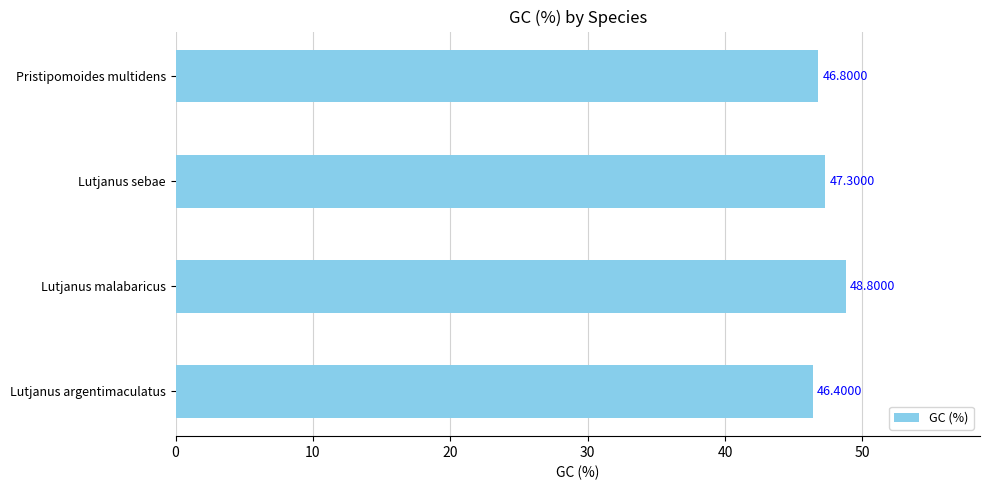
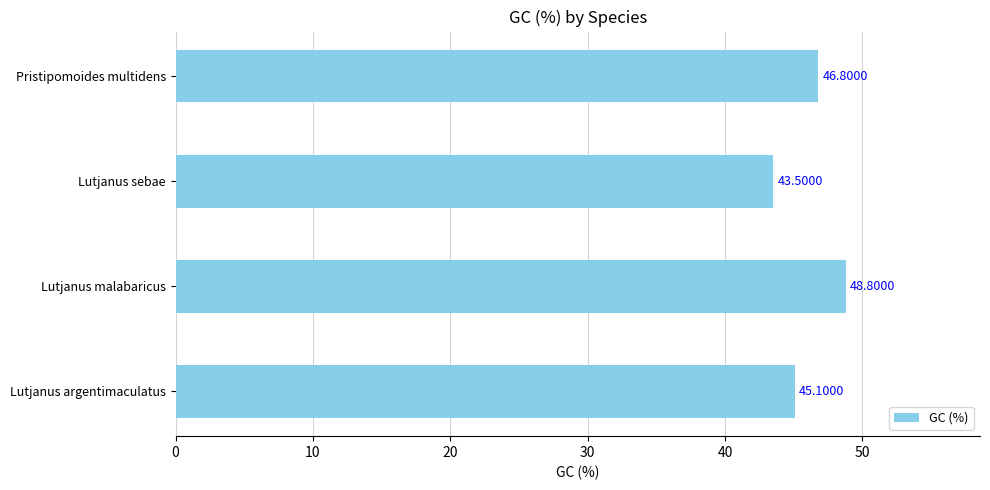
Lutjanus sebae: 47.3000 -> 43.5000
Lutjanus argentimaculatus: 46.4000 -> 45.1000
